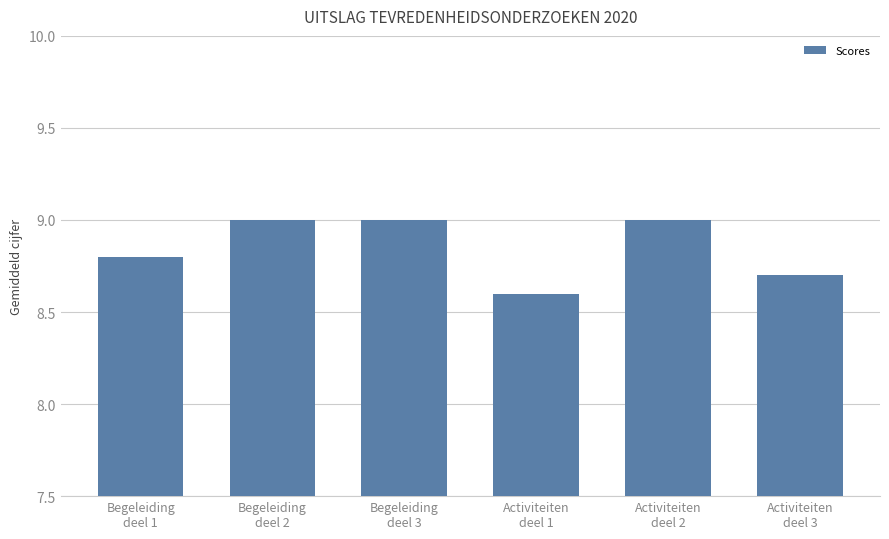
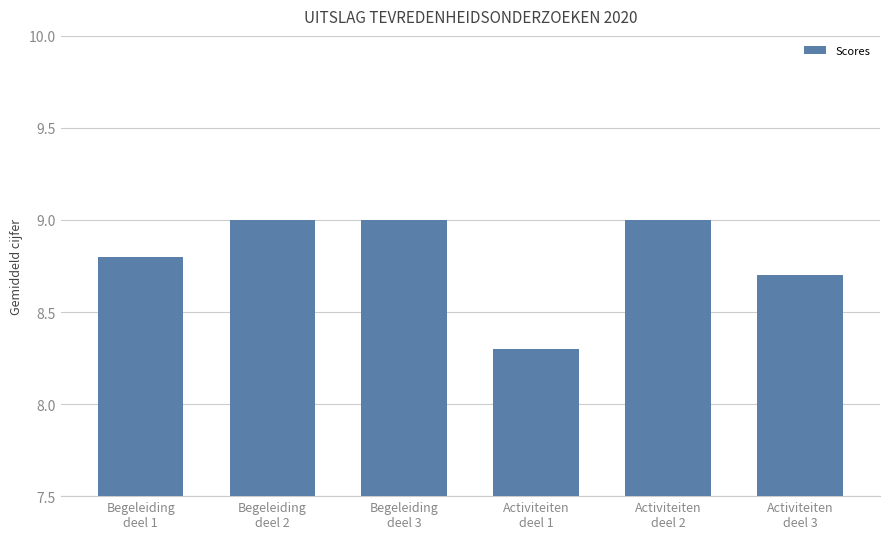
Activiteiten deel 1: 8.6 -> 8.3
